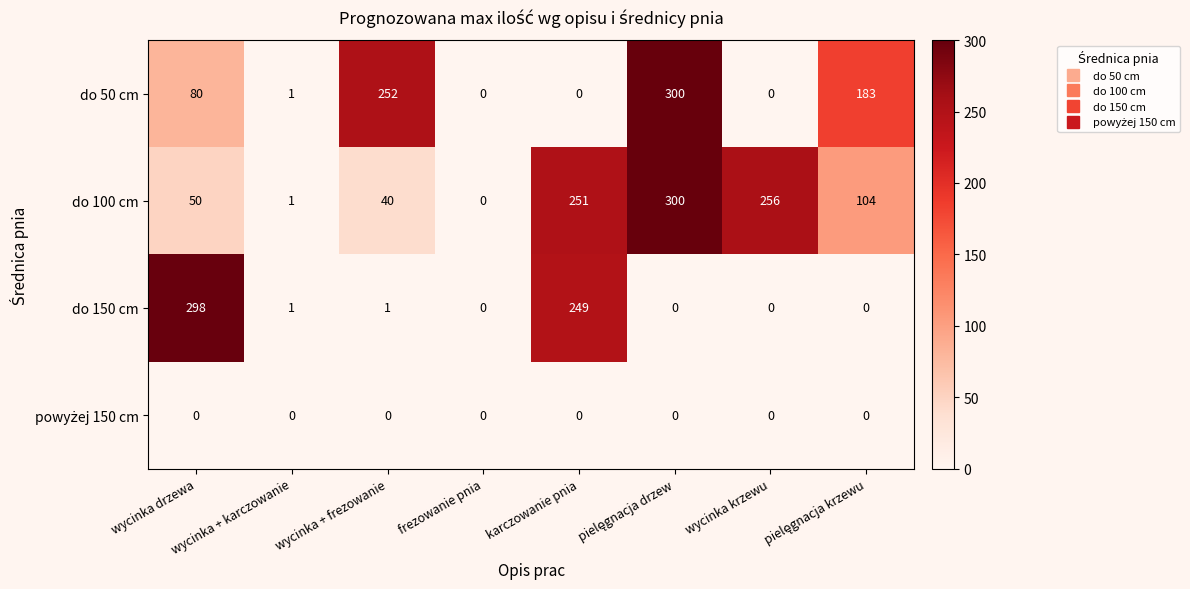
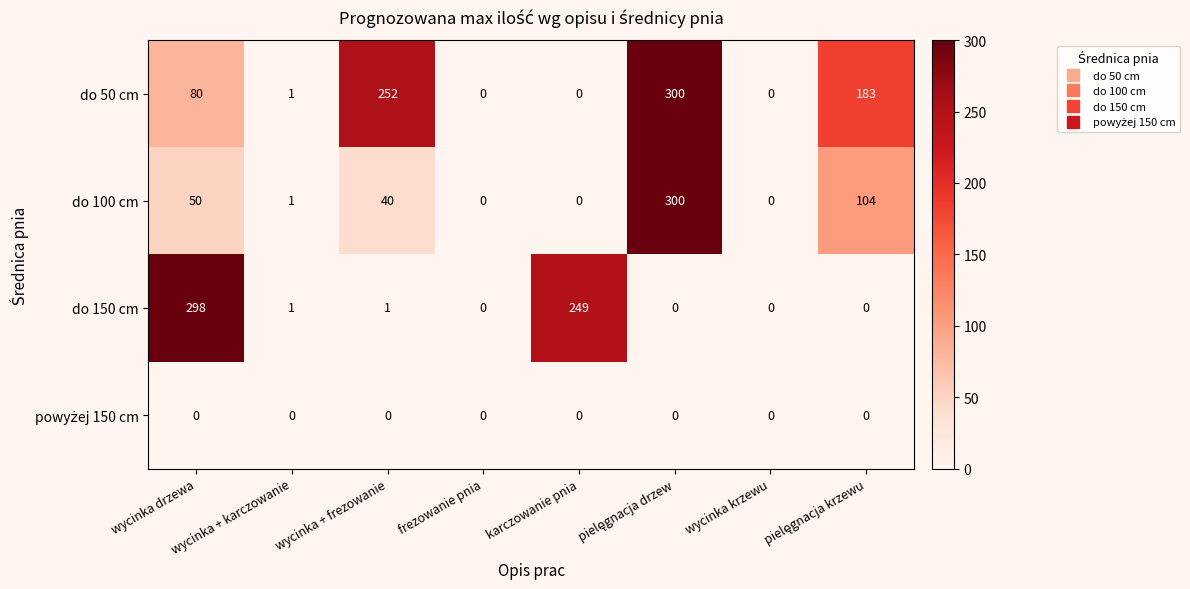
do 100 cm, karczowanie pnia: 251 -> 0
do 100 cm, wycinka krzewu: 256 -> 0
